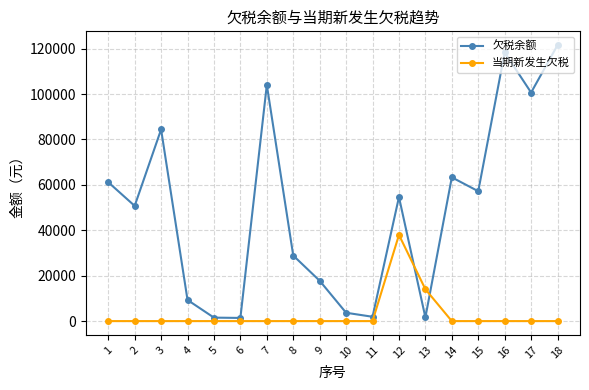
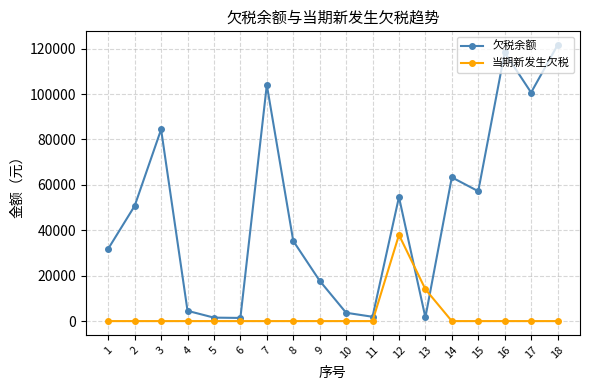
欠税余额, 1: 61000 -> 32000
欠税余额, 4: 9000 -> 5000
欠税余额, 8: 29000 -> 35000
